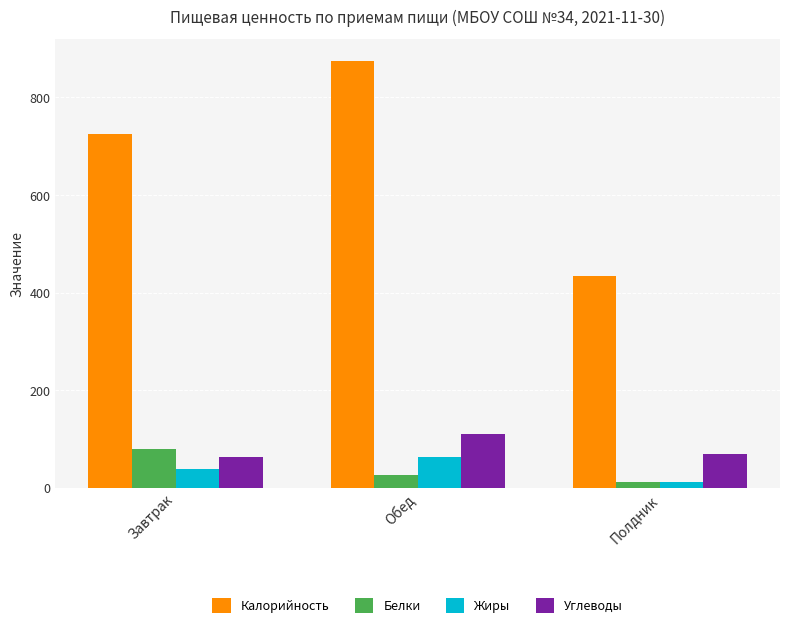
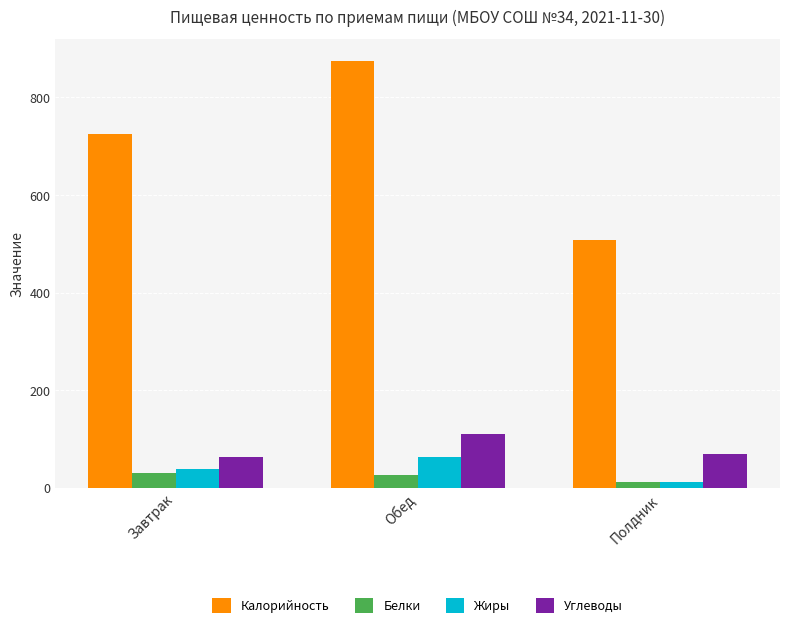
Белки, Завтрак: 80 -> 30
Калорийность, Полдник: 430 -> 510
